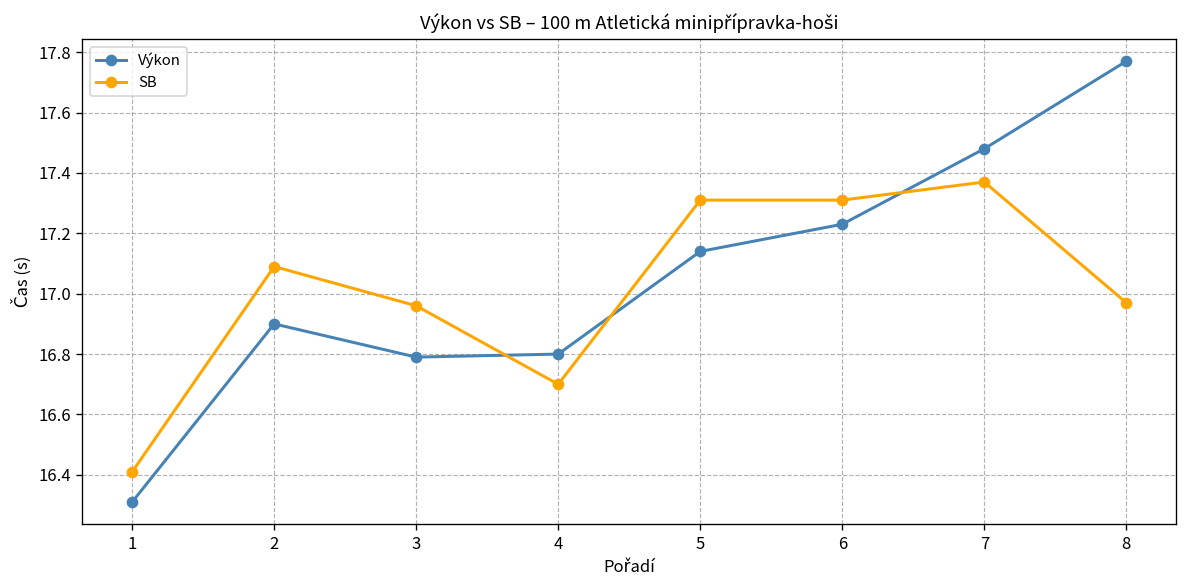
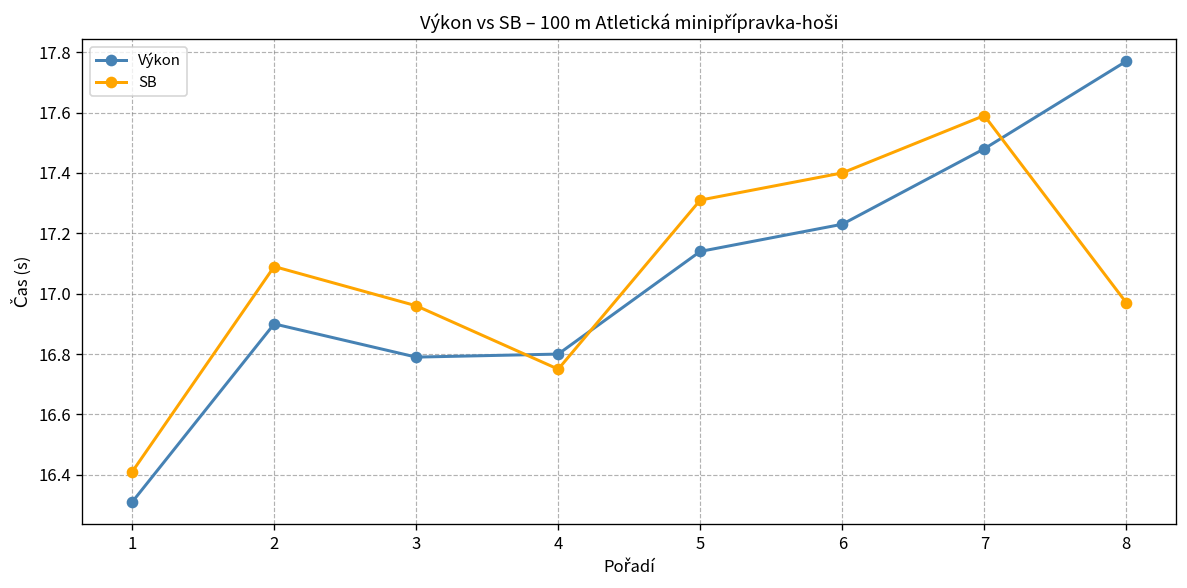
SB, 4: 16.70 -> 16.75
SB, 6: 17.31 -> 17.40
SB, 7: 17.37 -> 17.59
